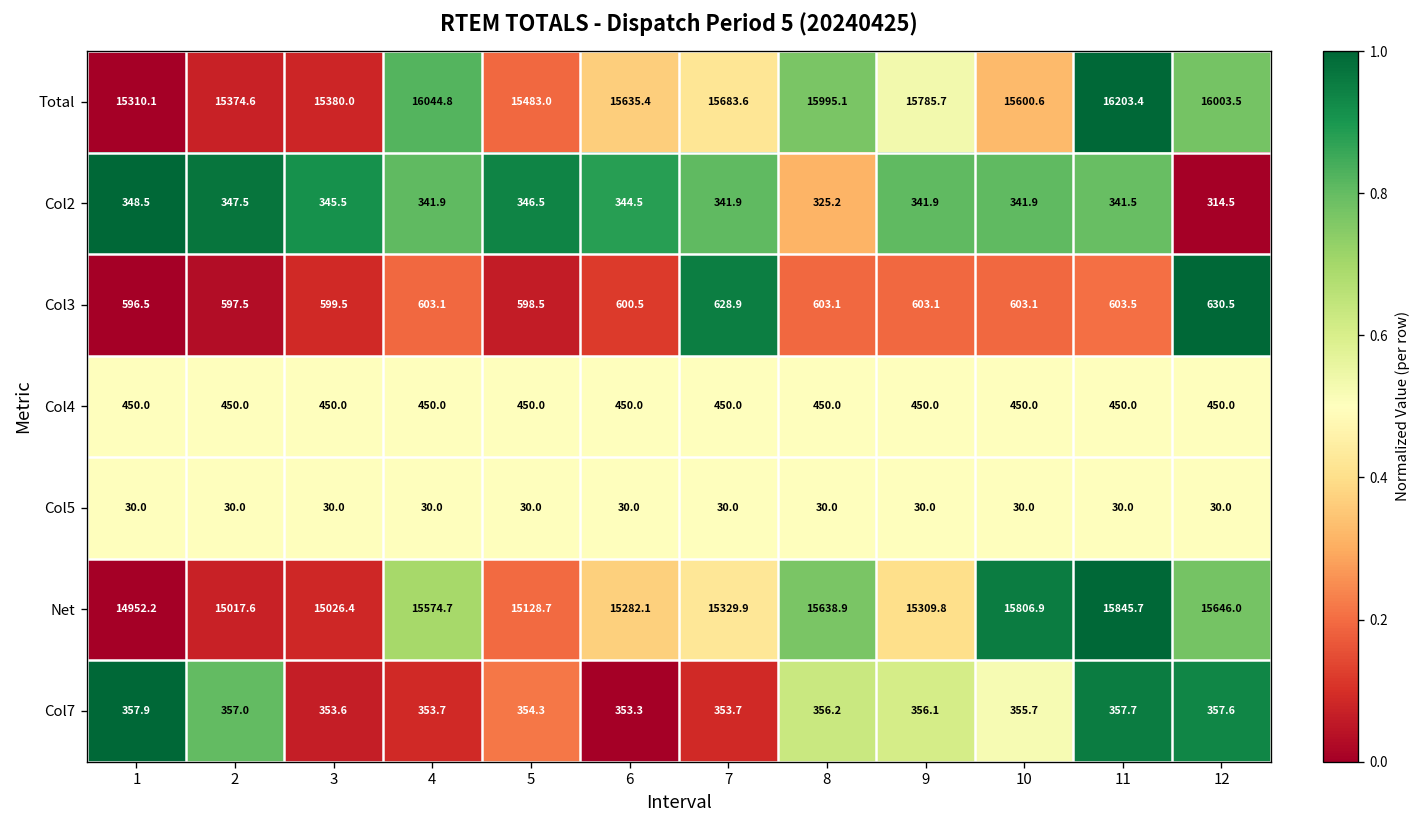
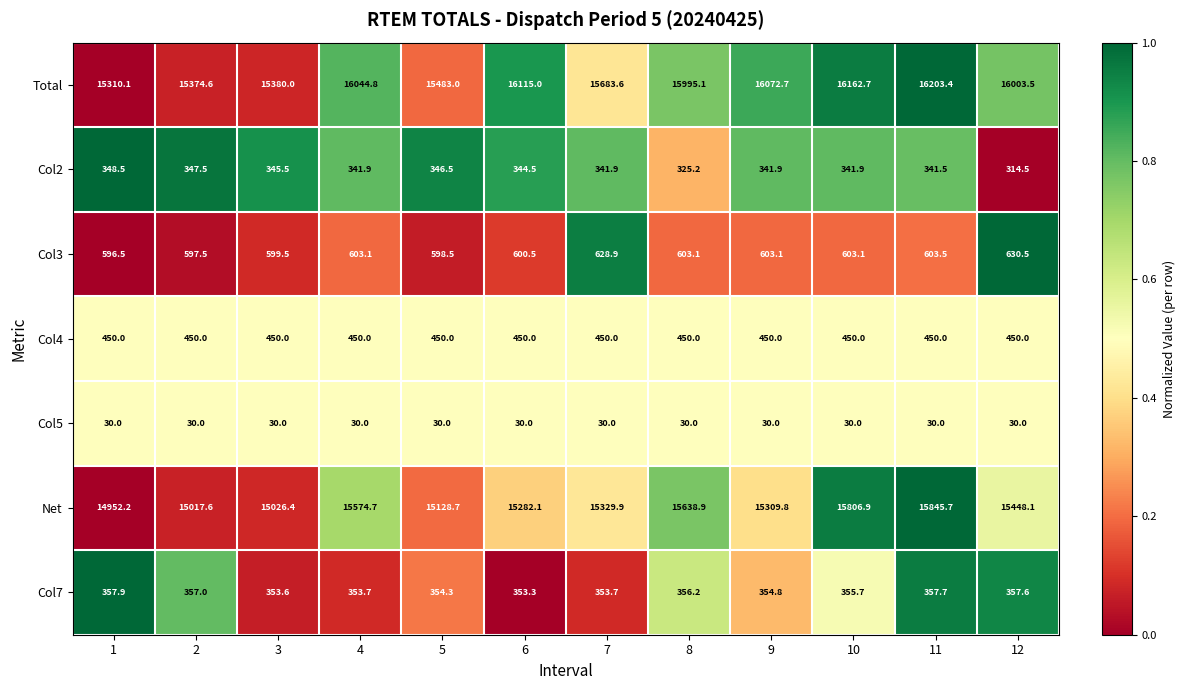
Total, 6: 15635.4 -> 16115.0
Total, 9: 15785.7 -> 16072.7
Total, 10: 15600.6 -> 16162.7
Net, 12: 15646.0 -> 15448.1
Col7, 9: 356.1 -> 354.8
